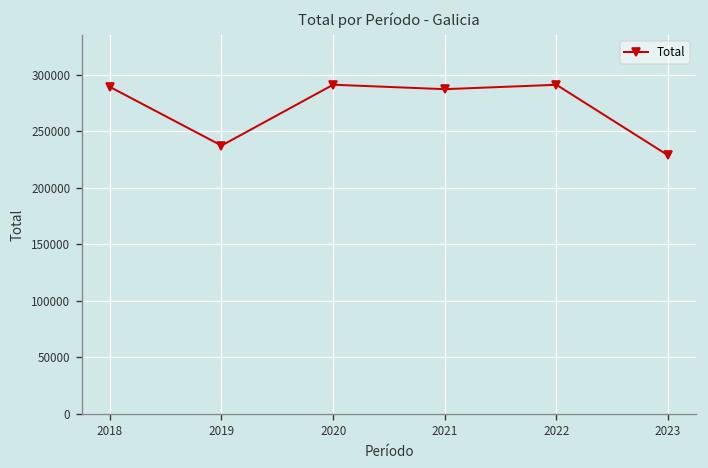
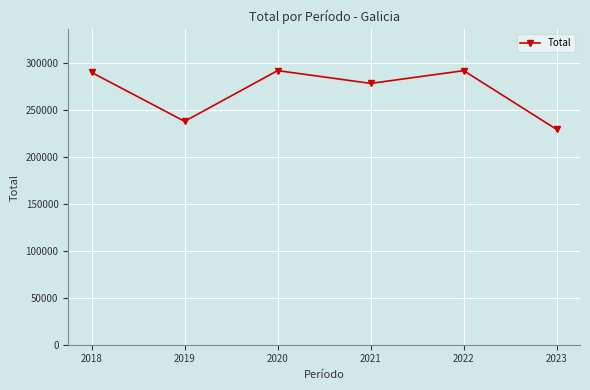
2021: 290000 -> 280000
